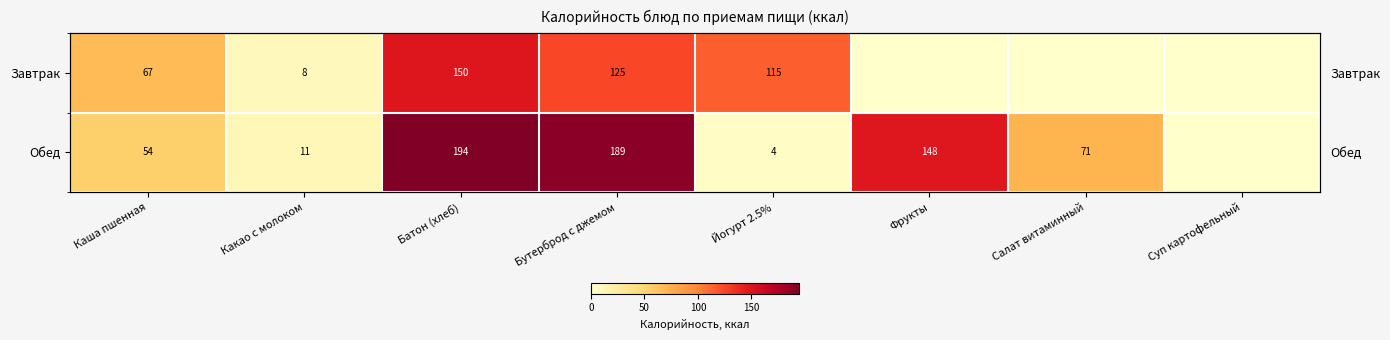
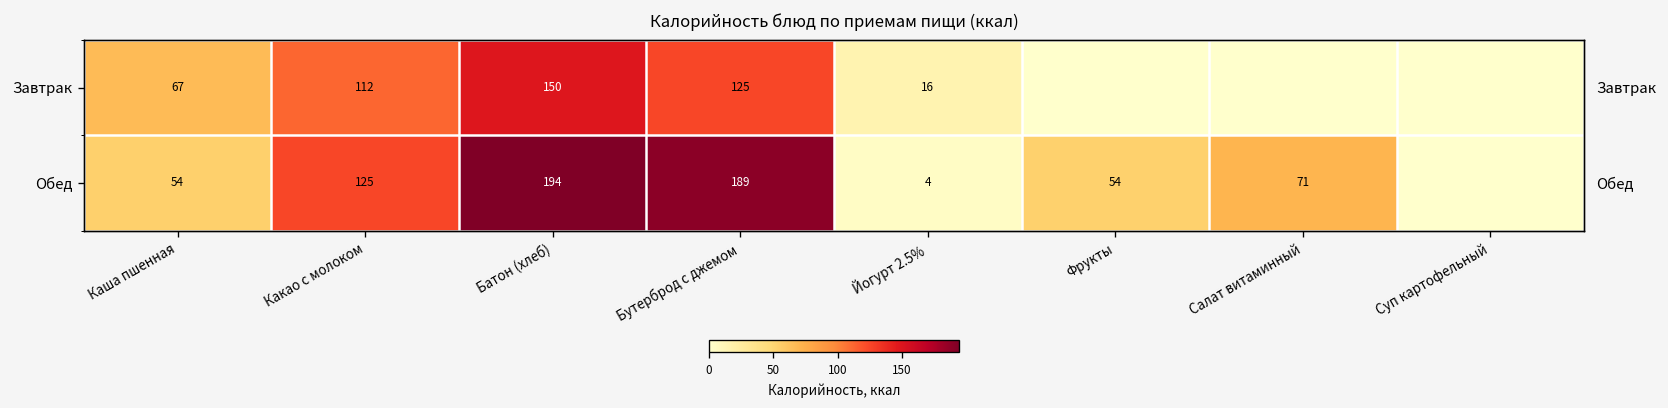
Завтрак, Какао с молоком: 8 -> 112
Завтрак, Йогурт 2.5%: 115 -> 16
Обед, Какао с молоком: 11 -> 125
Обед, Фрукты: 148 -> 54
